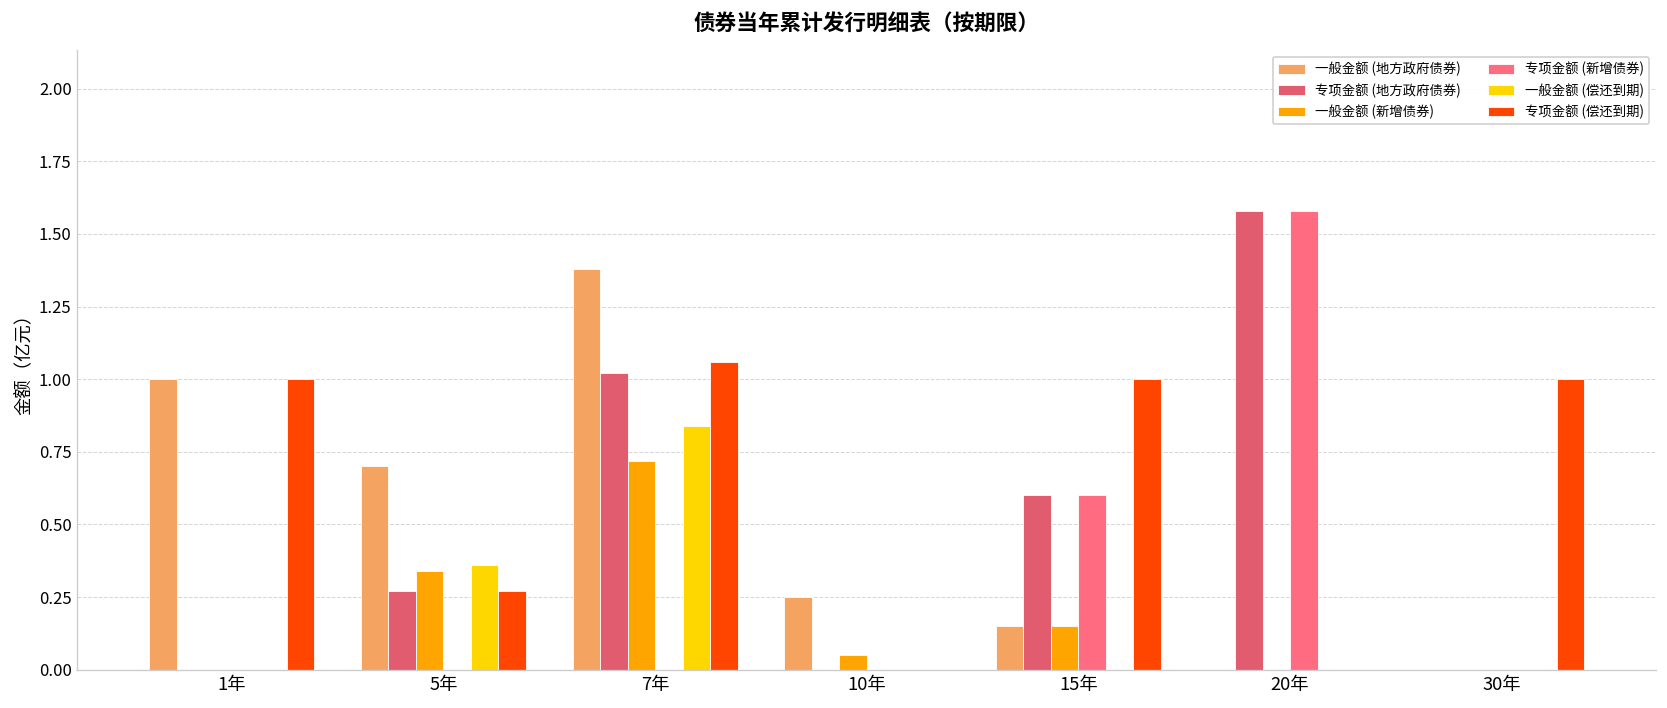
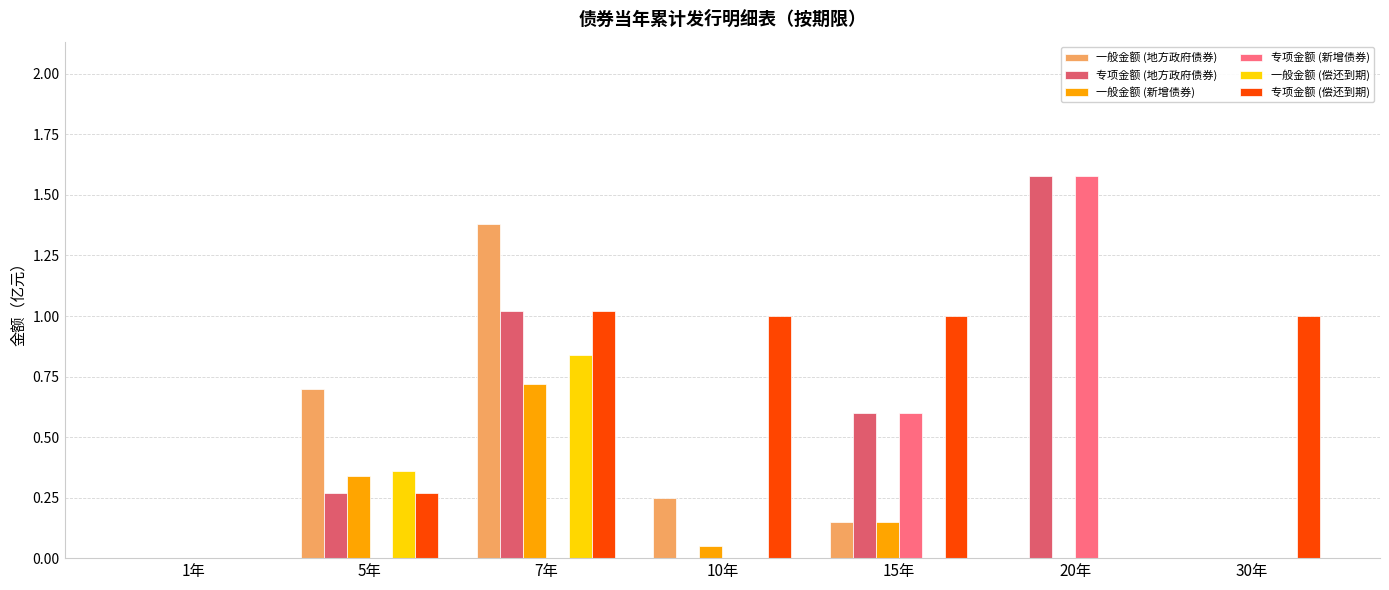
一般金额 (地方政府债券), 1年: 1 -> 0
专项金额 (偿还到期), 1年: 1 -> 0
专项金额 (偿还到期), 7年: 1.06 -> 1.02
专项金额 (偿还到期), 10年: 0 -> 1
